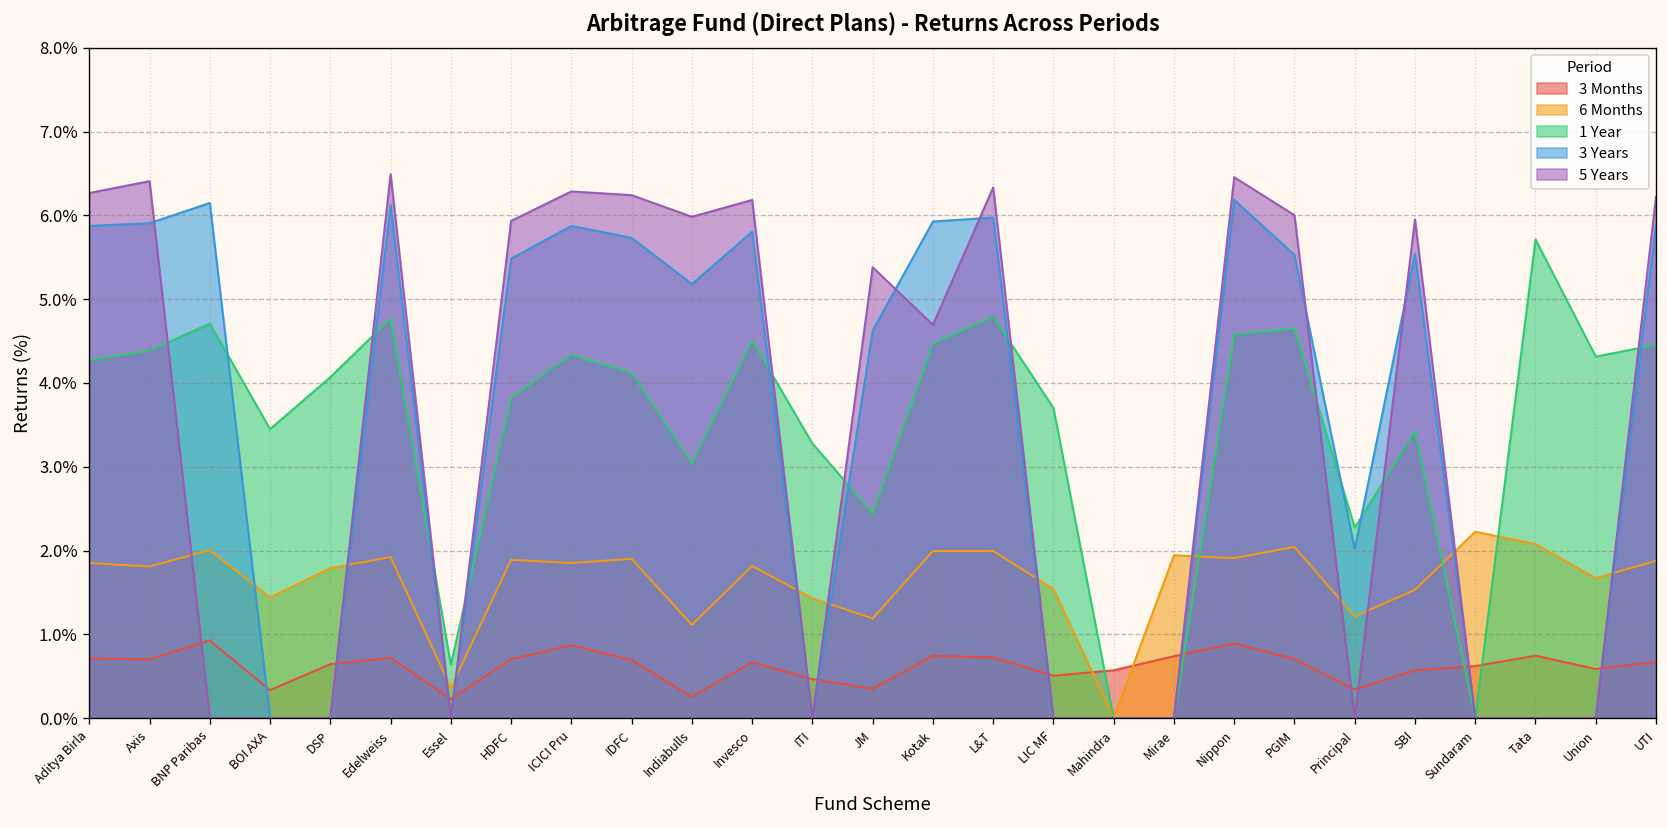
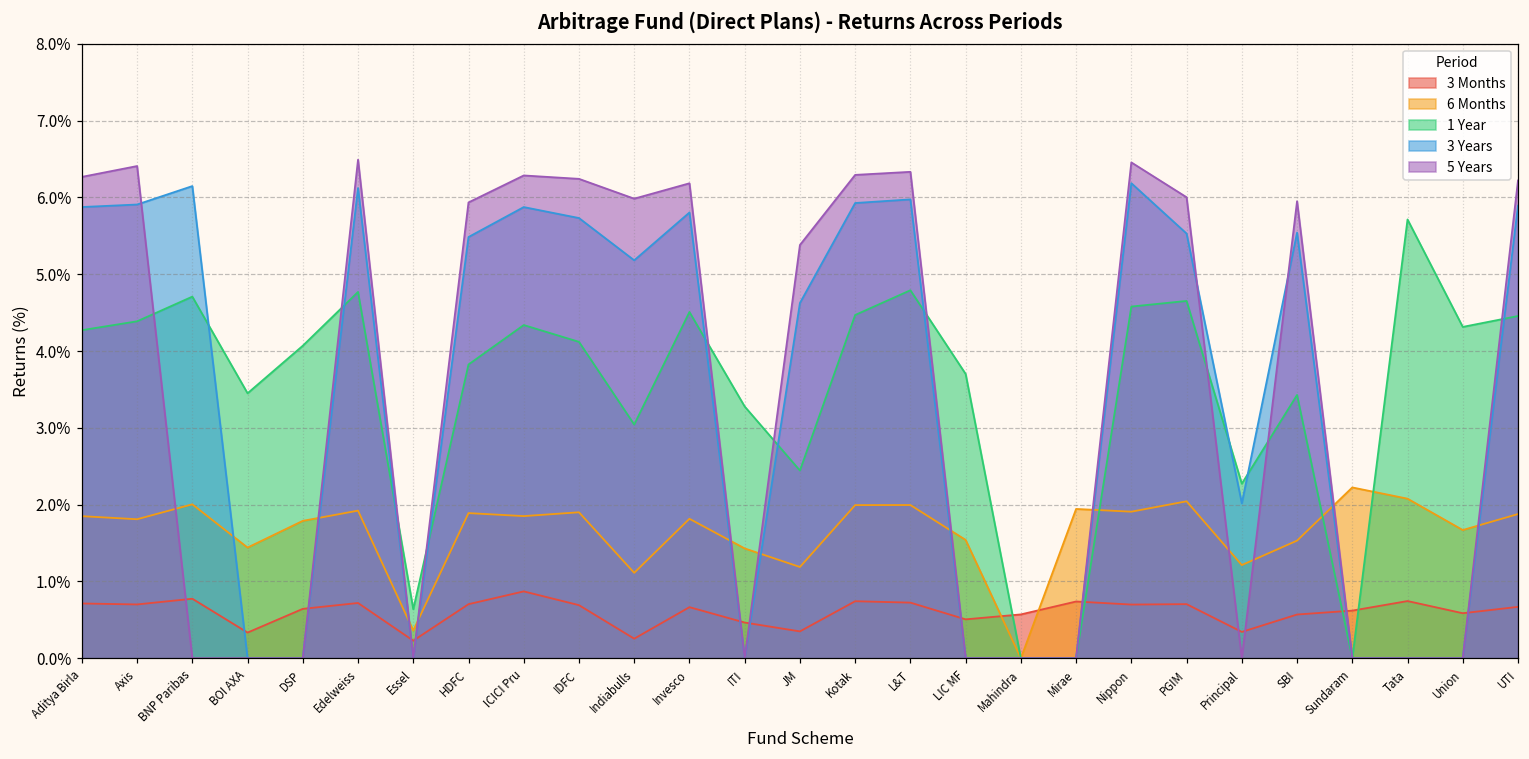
3 Months, BNP Paribas: 0.9% -> 0.8%
5 Years, Kotak: 4.7% -> 6.3%
3 Months, Nippon: 0.9% -> 0.7%
